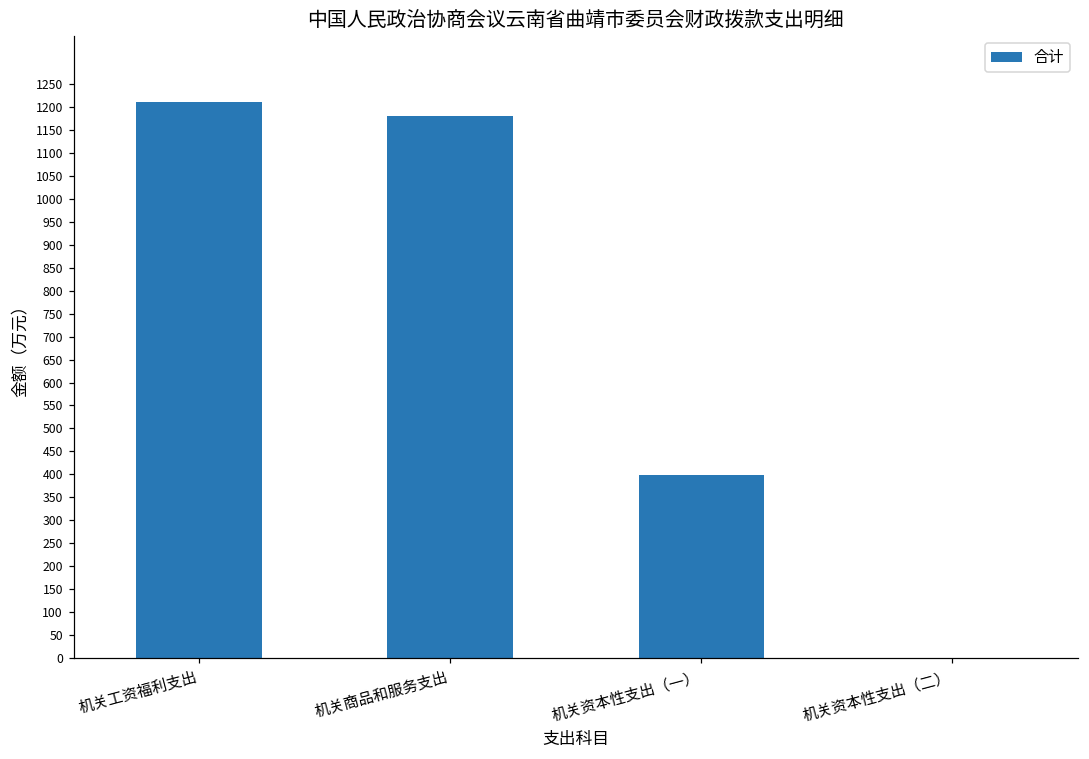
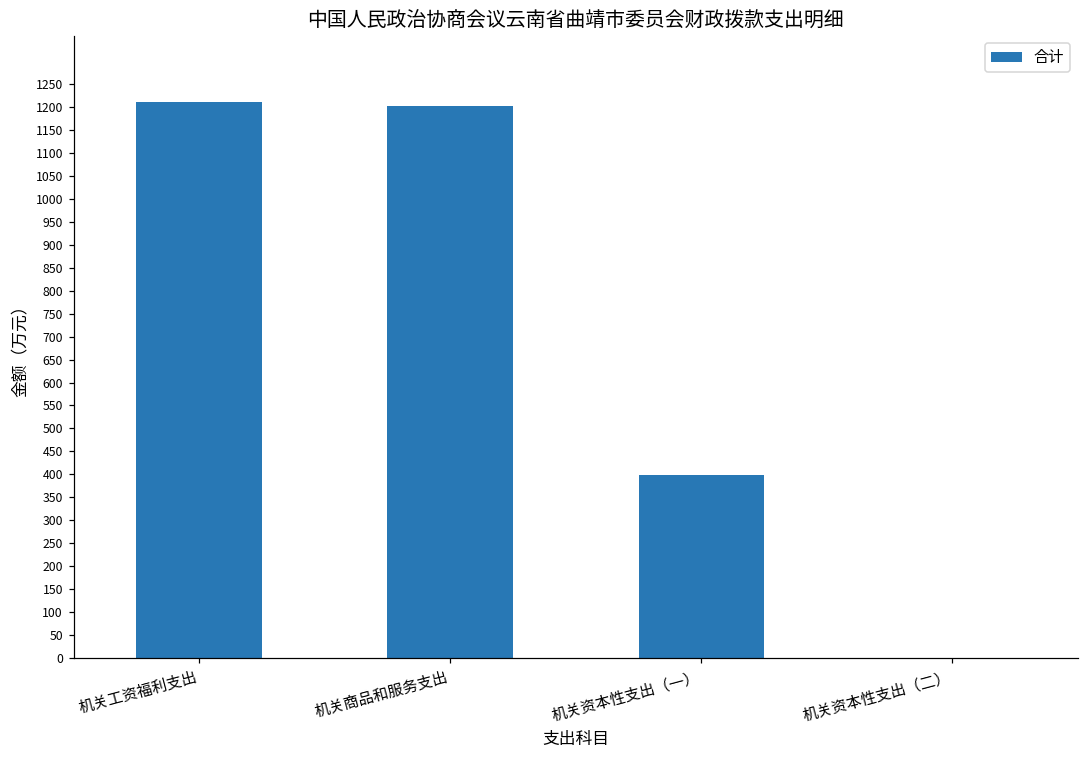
机关商品和服务支出: 1180 -> 1200
